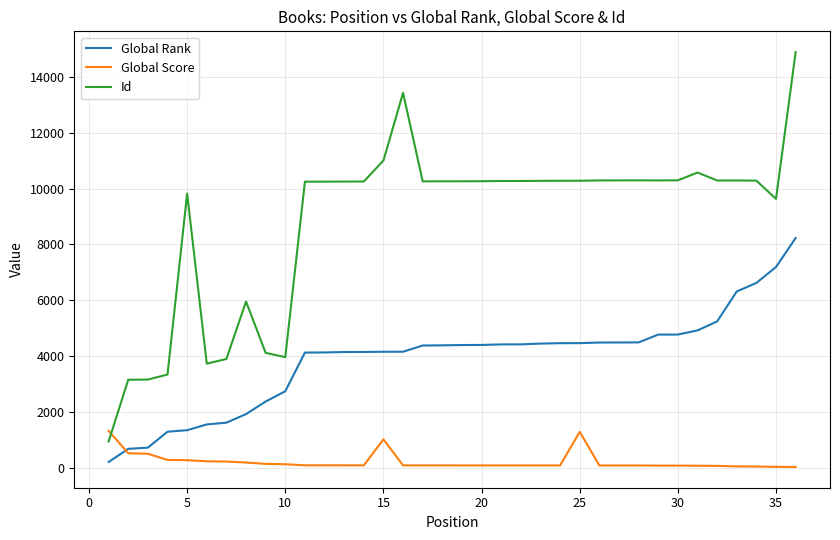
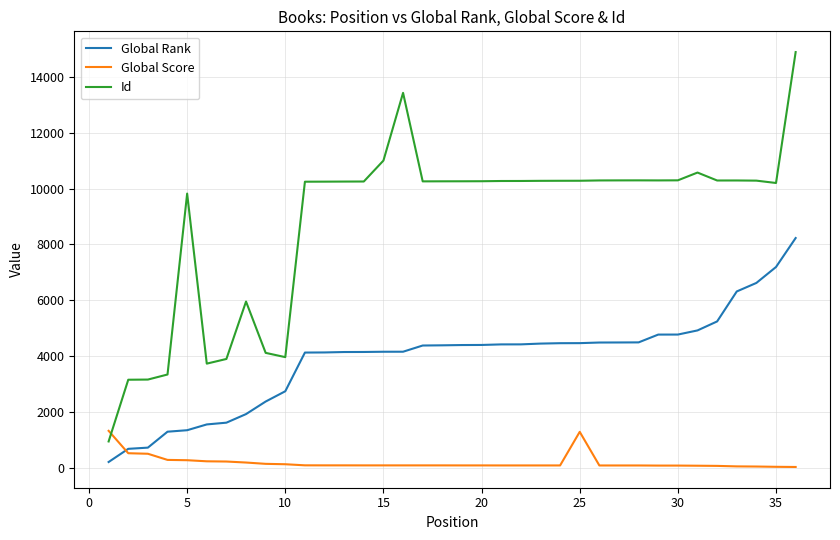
Global Score, 15: 1000 -> 100
Id, 35: 9600 -> 10200
